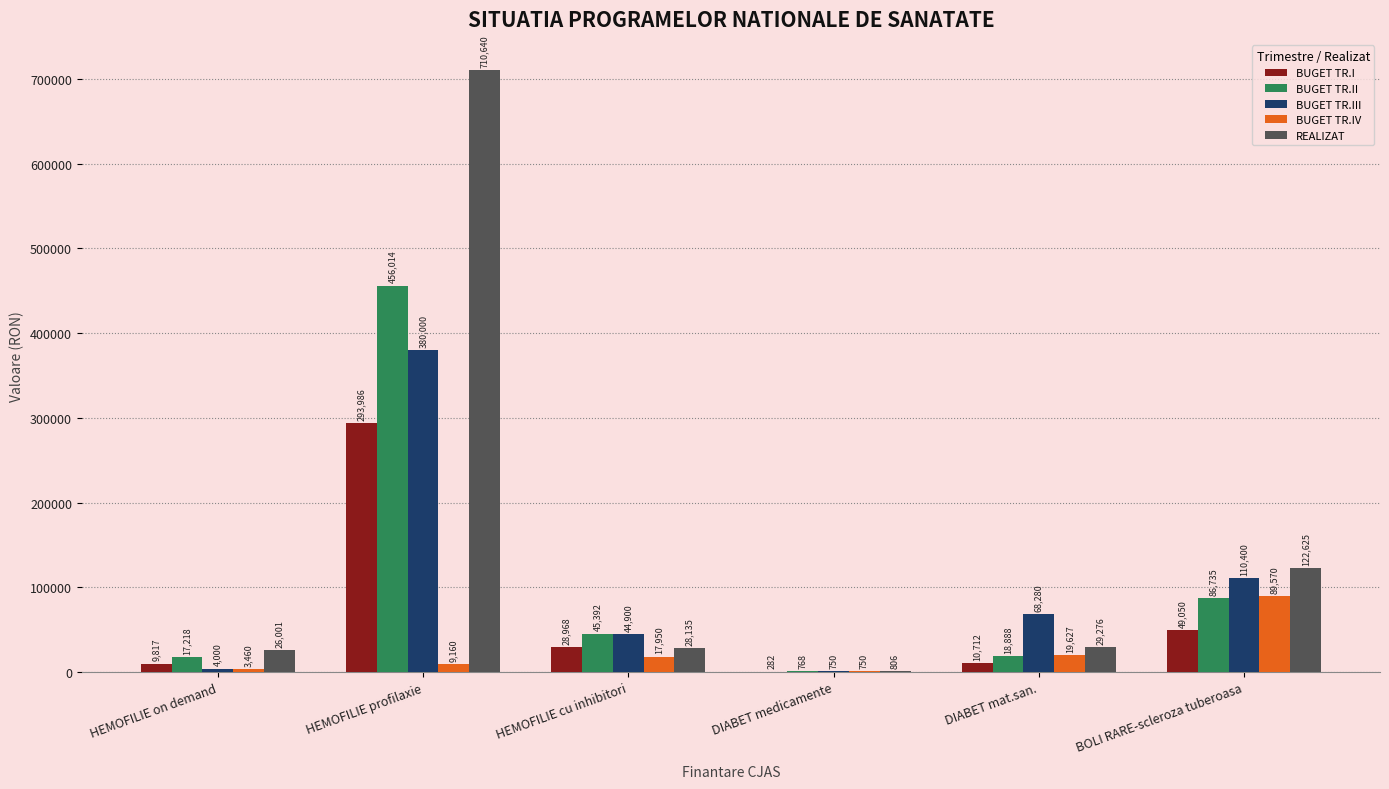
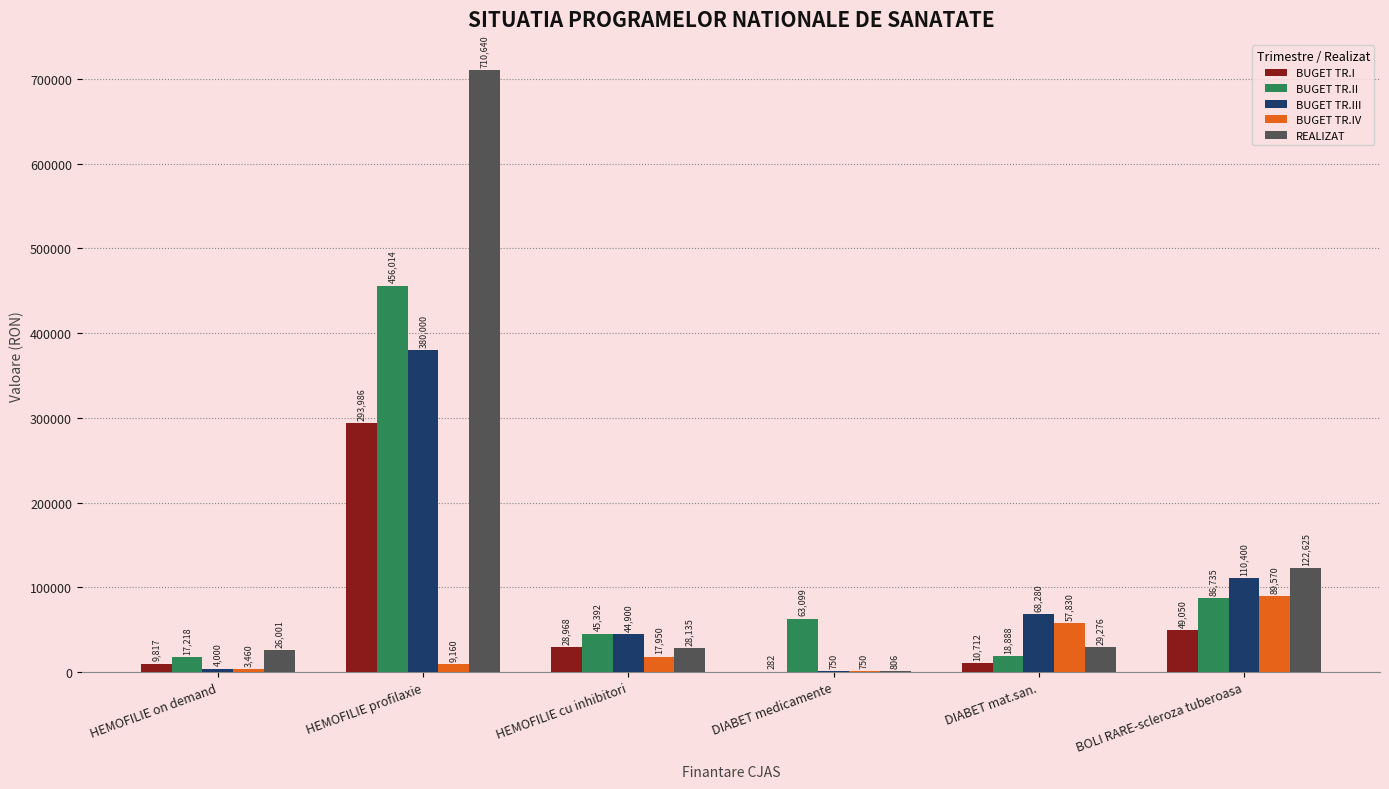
BUGET TR.II, DIABET medicamente: 768 -> 63,099
BUGET TR.IV, DIABET mat.san.: 19,627 -> 57,830
